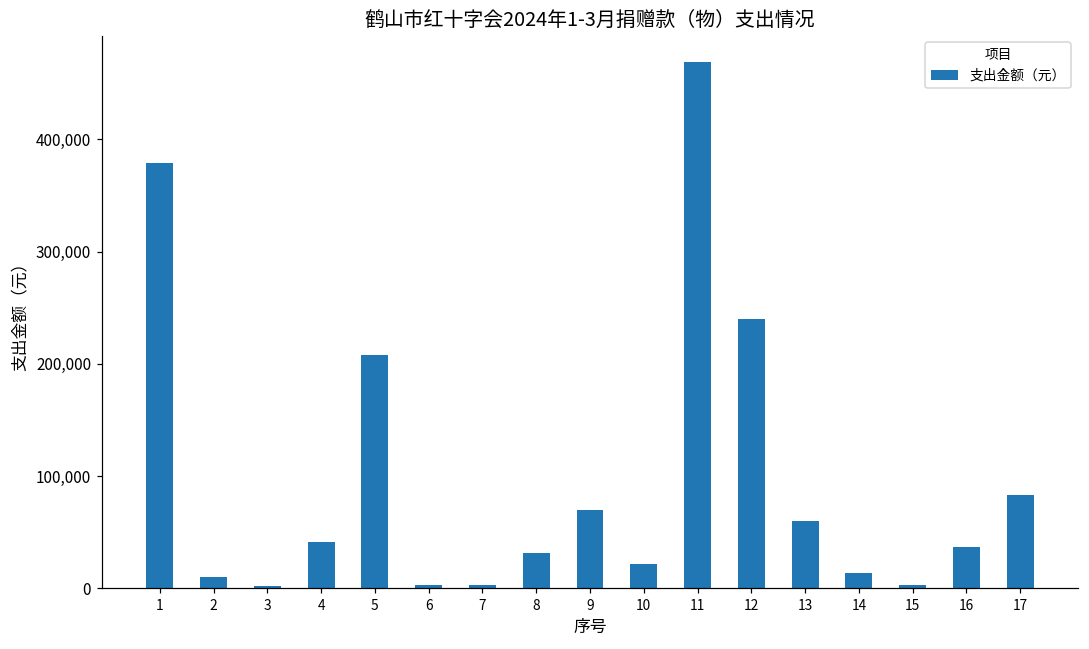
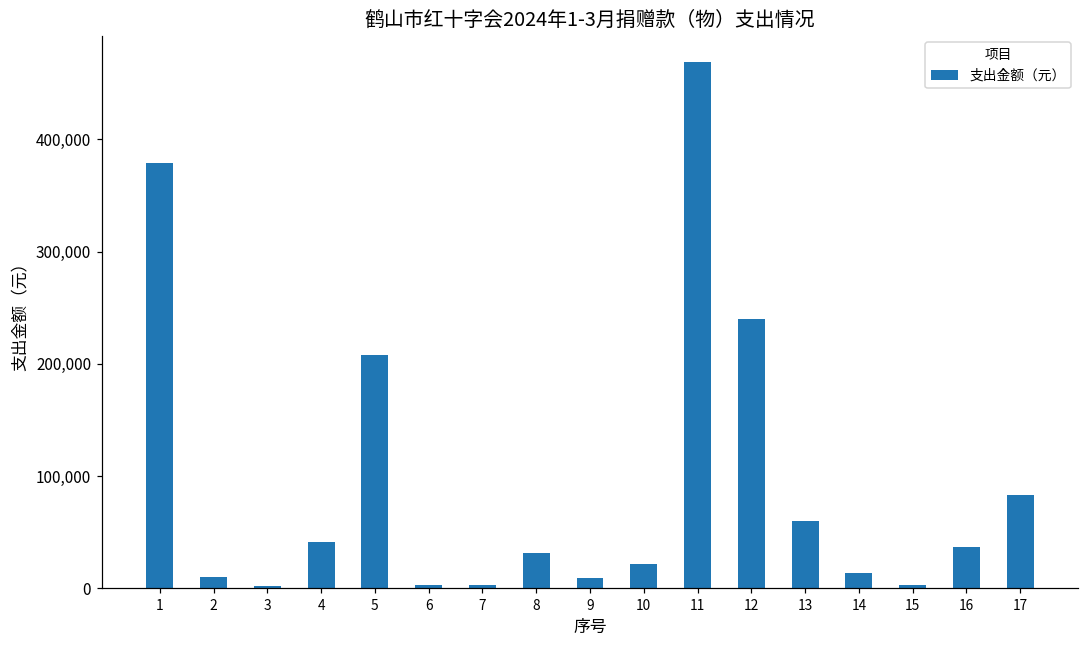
9: 70,000 -> 9,000
